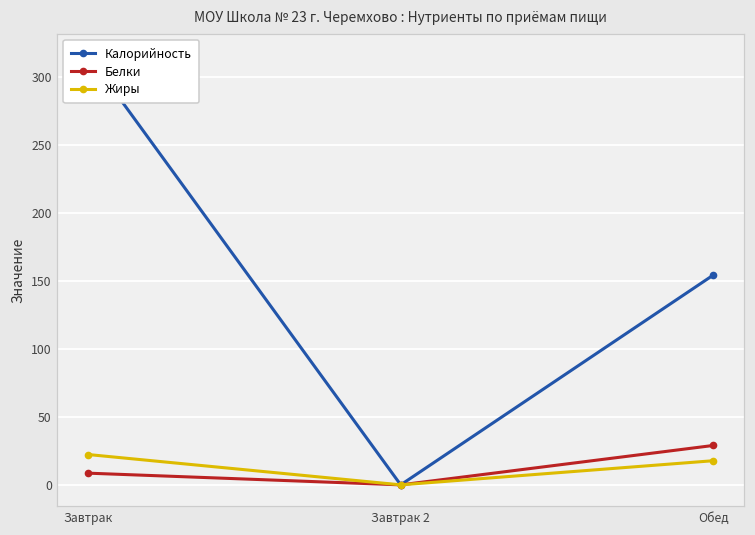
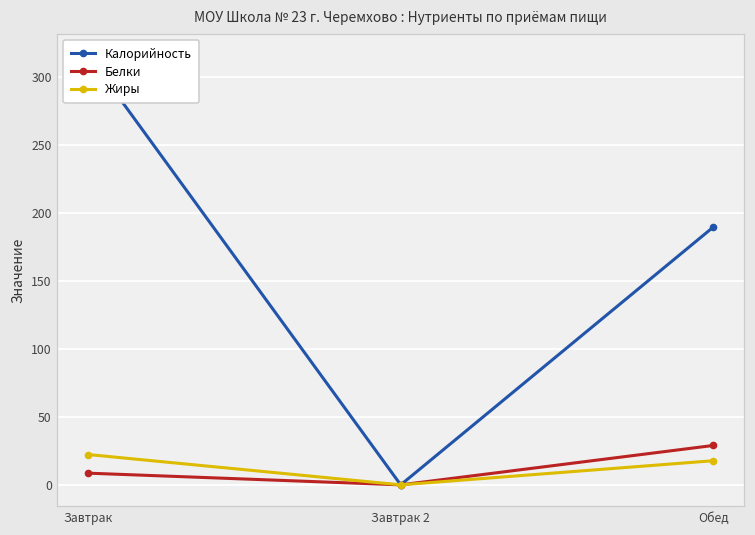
Калорийность, Обед: 154 -> 190
